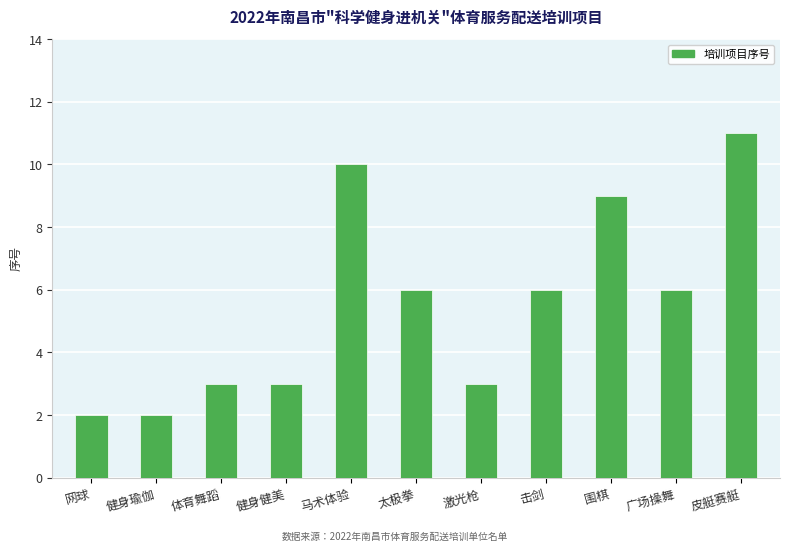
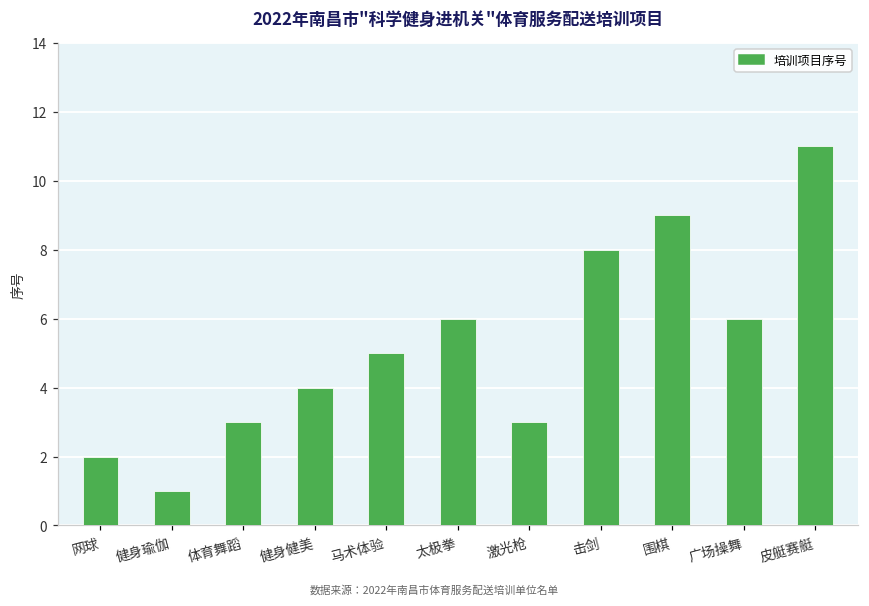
健身瑜伽: 2 -> 1
健身健美: 3 -> 4
马术体验: 10 -> 5
击剑: 6 -> 8
